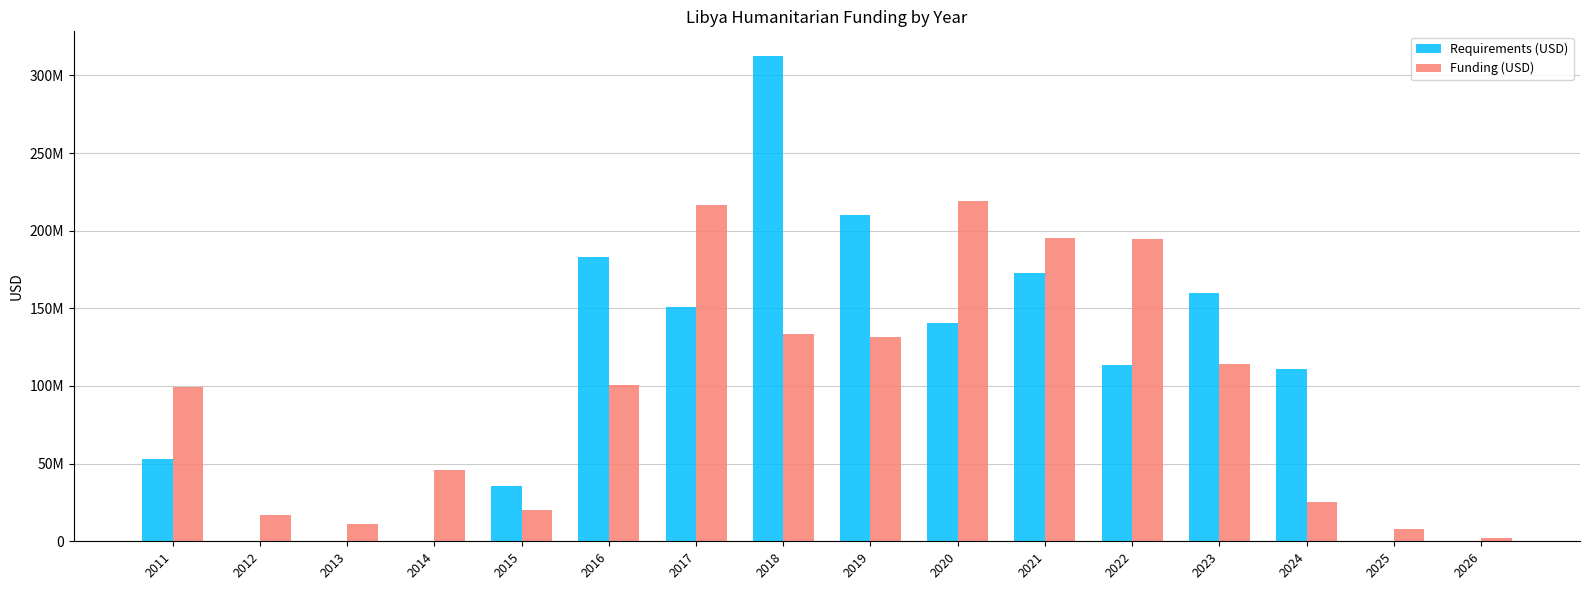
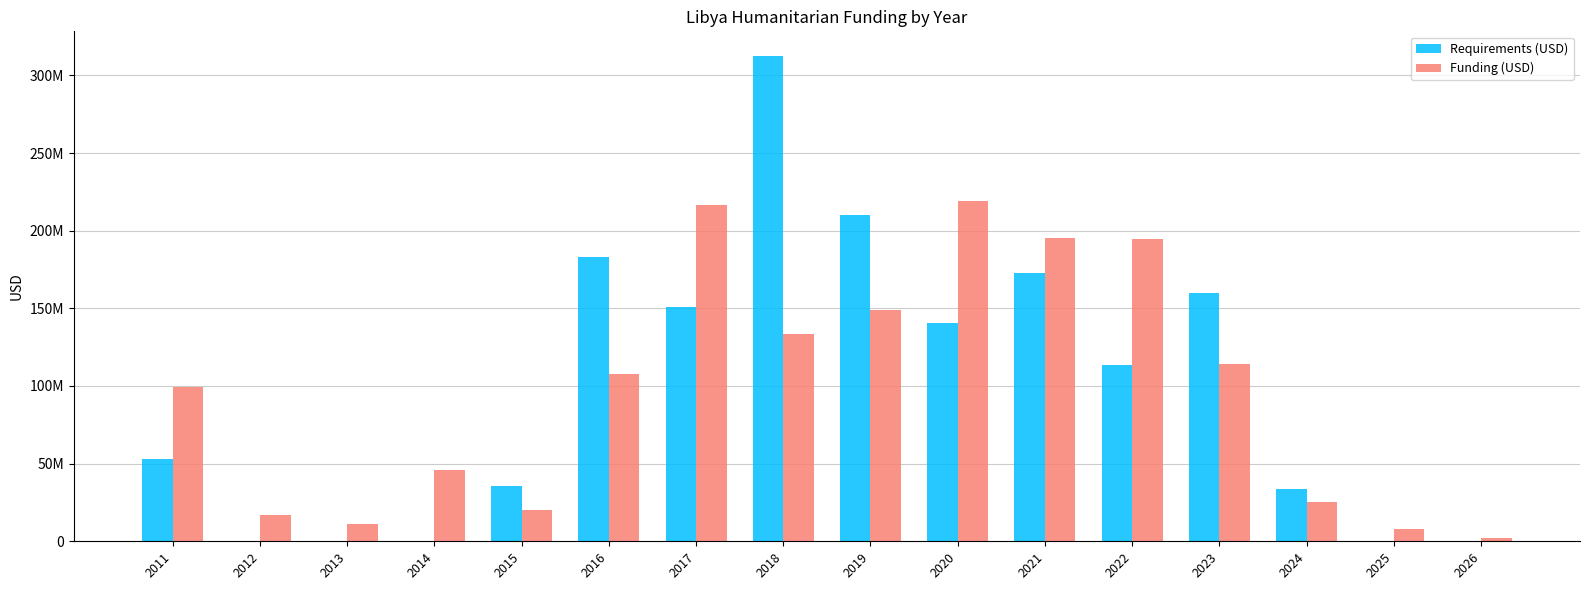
Funding (USD), 2016: 101000000 -> 108000000
Funding (USD), 2019: 132000000 -> 149000000
Requirements (USD), 2024: 111000000 -> 34000000
